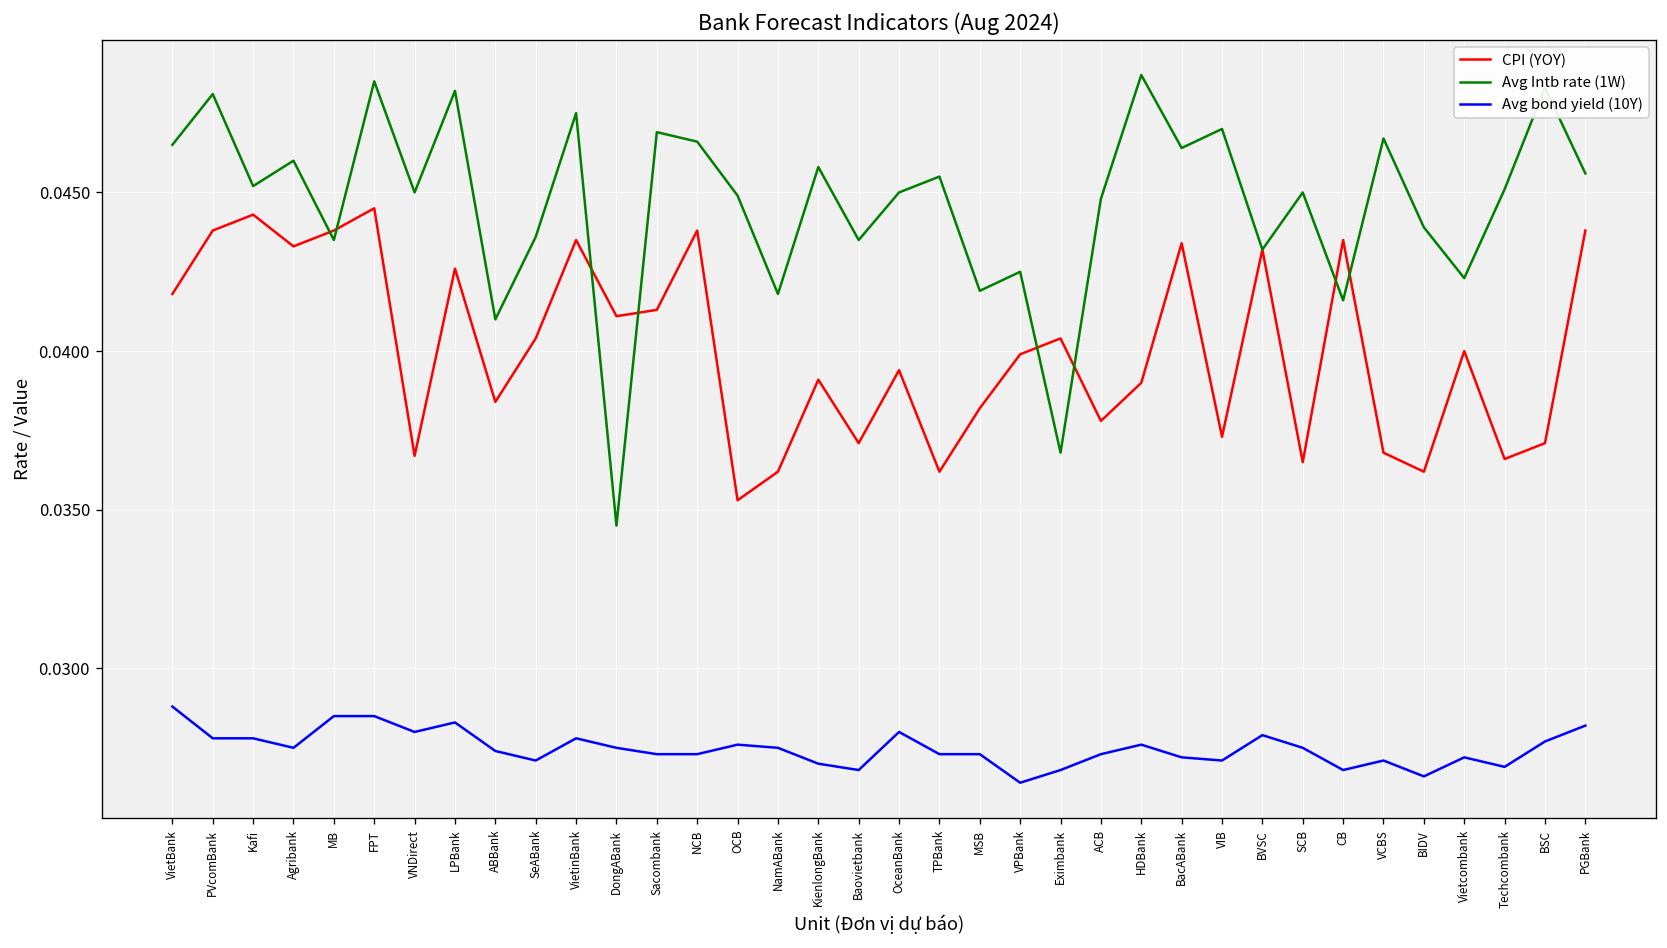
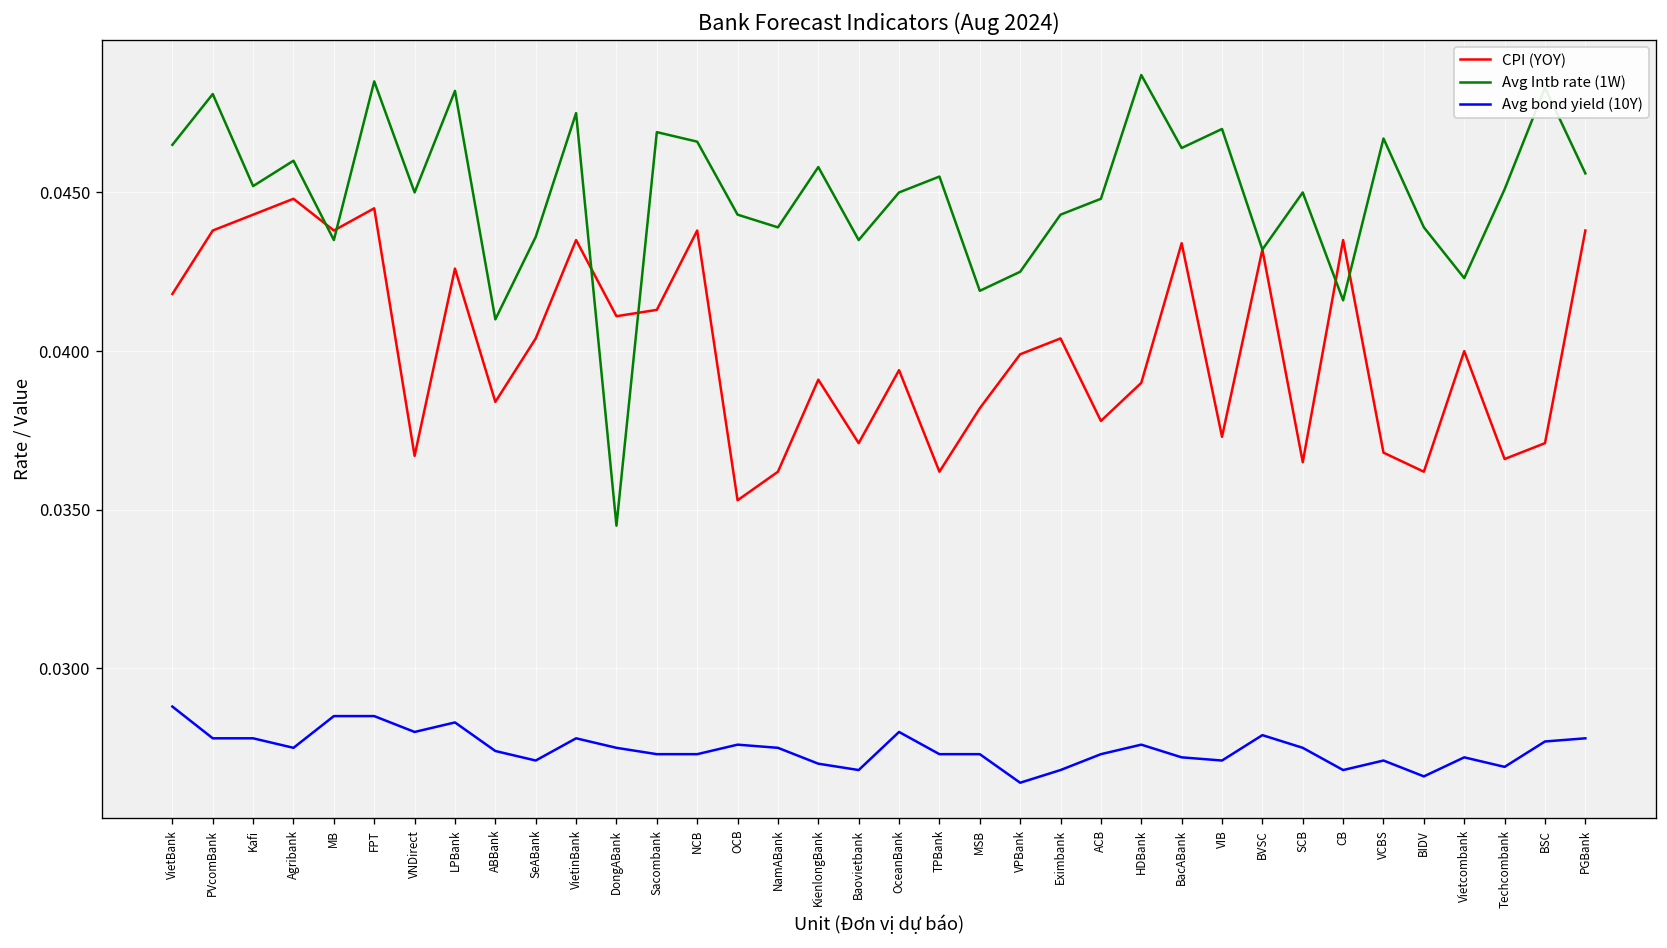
CPI (YOY), Agribank: 0.0433 -> 0.0448
Avg Intb rate (1W), OCB: 0.0449 -> 0.0443
Avg Intb rate (1W), NamABank: 0.0418 -> 0.0439
Avg Intb rate (1W), Eximbank: 0.0368 -> 0.0443
Avg bond yield (10Y), PGBank: 0.0282 -> 0.0278
